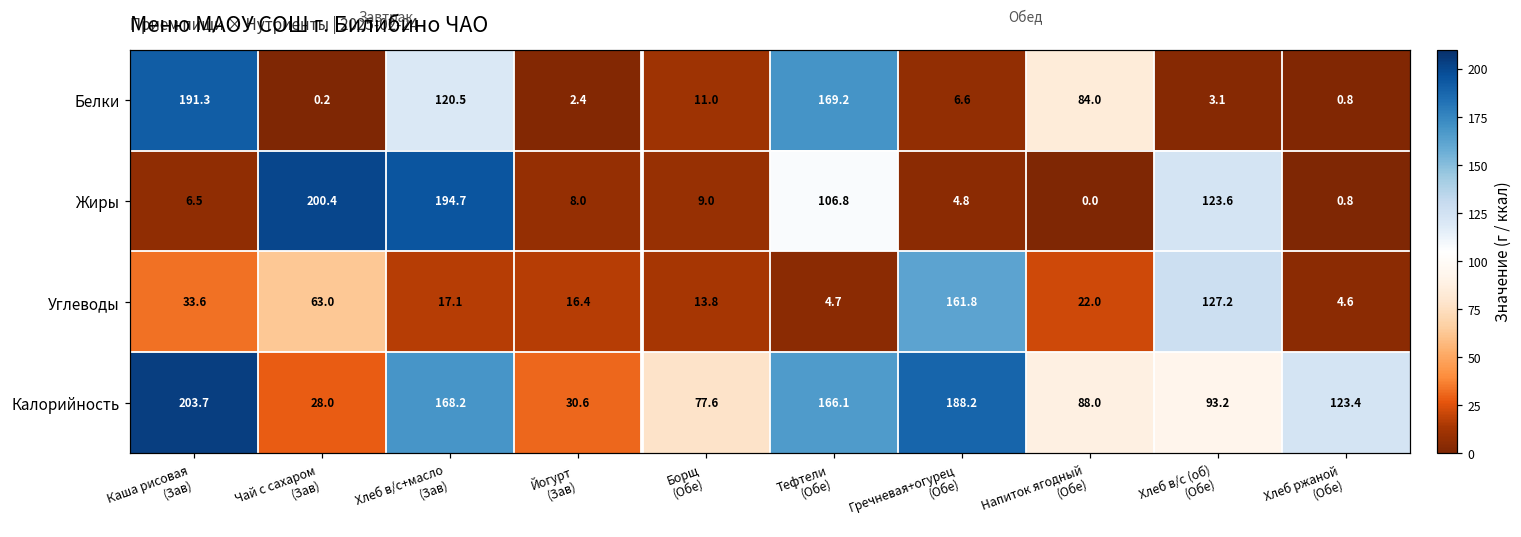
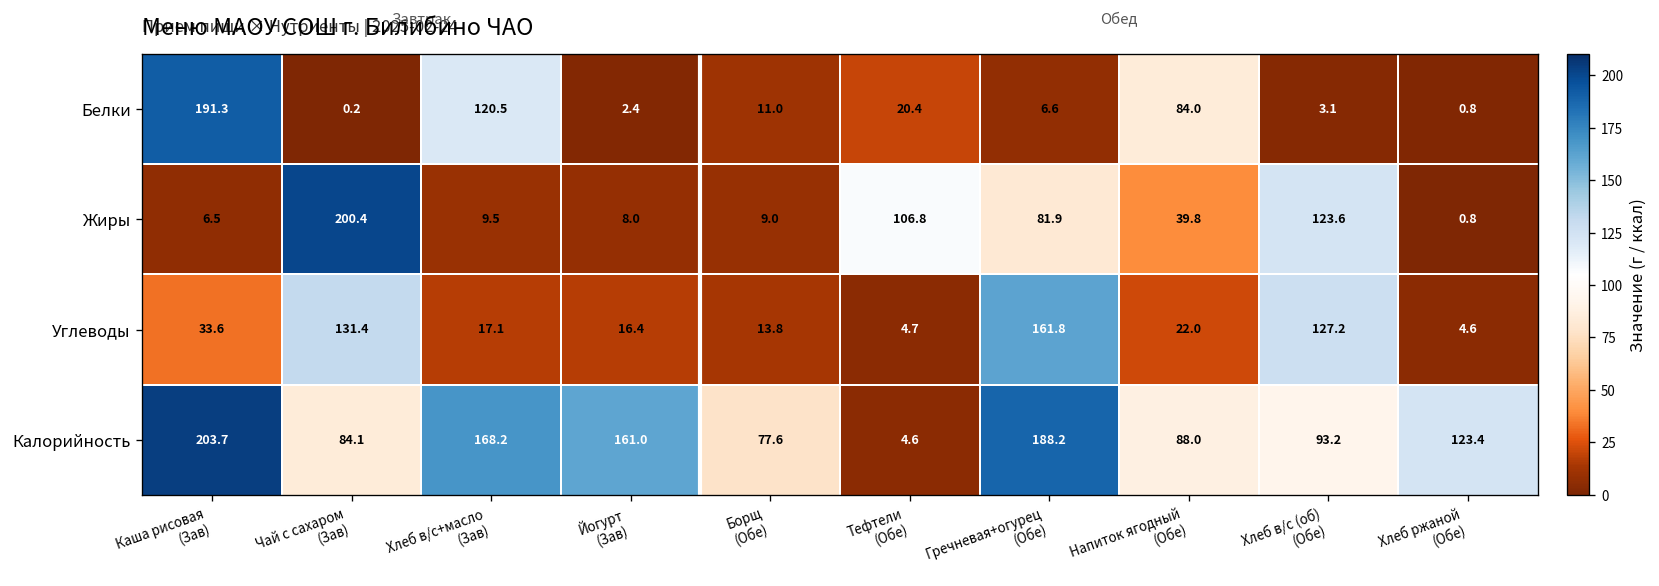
Белки, Тефтели (Обе): 169.2 -> 20.4
Жиры, Хлеб в/с+масло (Зав): 194.7 -> 9.5
Жиры, Гречневая+огурец (Обе): 4.8 -> 81.9
Жиры, Напиток ягодный (Обе): 0.0 -> 39.8
Углеводы, Чай с сахаром (Зав): 63.0 -> 131.4
Калорийность, Чай с сахаром (Зав): 28.0 -> 84.1
Калорийность, Йогурт (Зав): 30.6 -> 161.0
Калорийность, Тефтели (Обе): 166.1 -> 4.6
